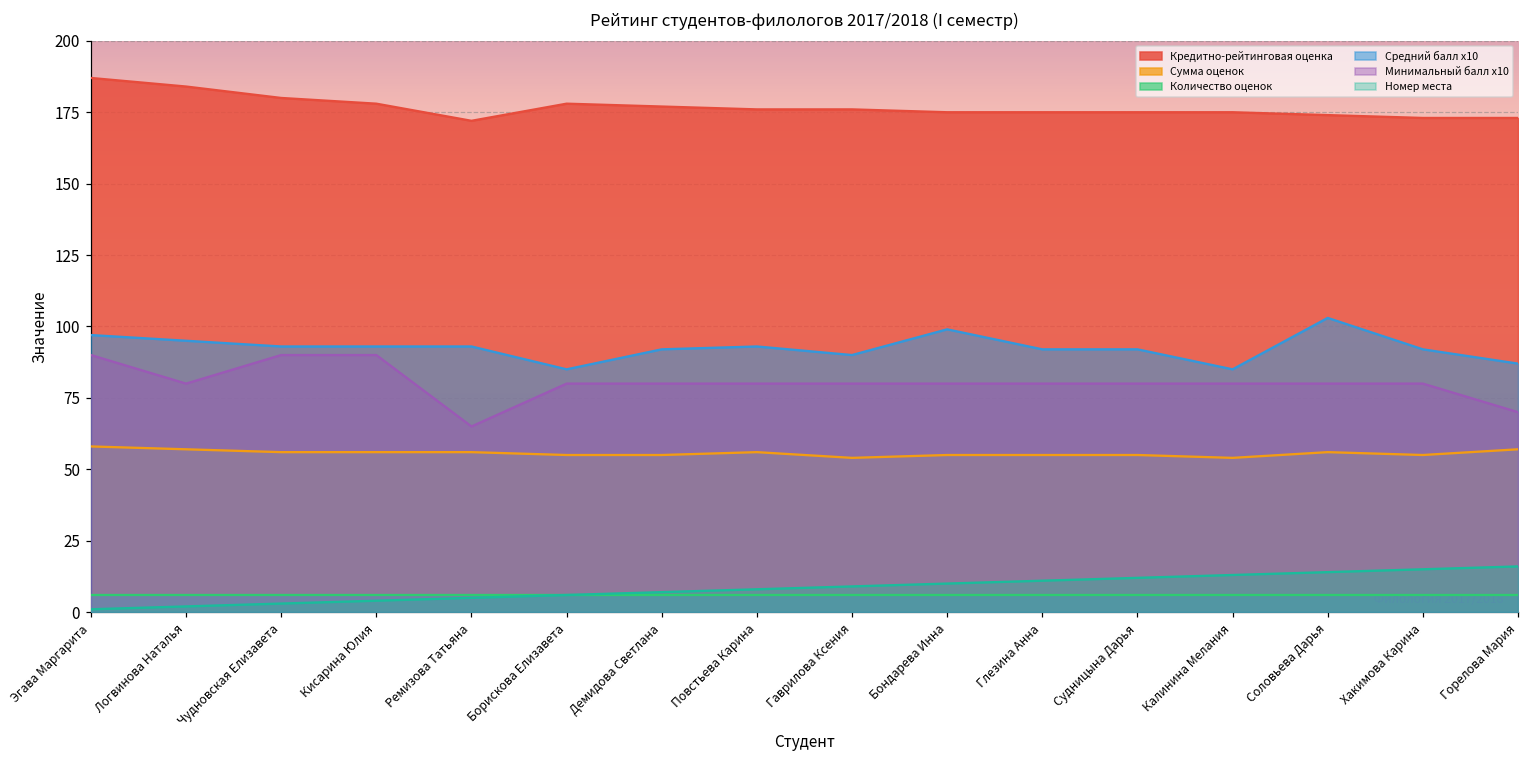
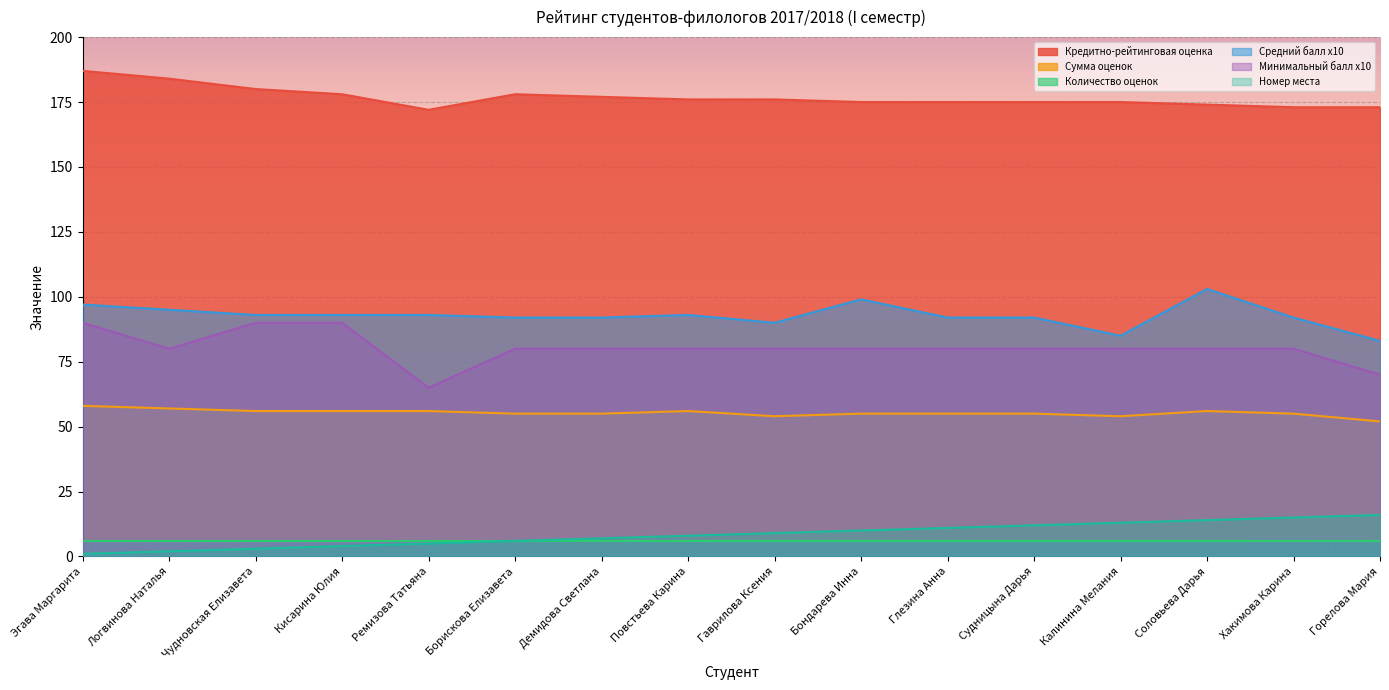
Средний балл x10, Борискова Елизавета: 85 -> 92
Сумма оценок, Горелова Мария: 57 -> 52
Средний балл x10, Горелова Мария: 87 -> 83
